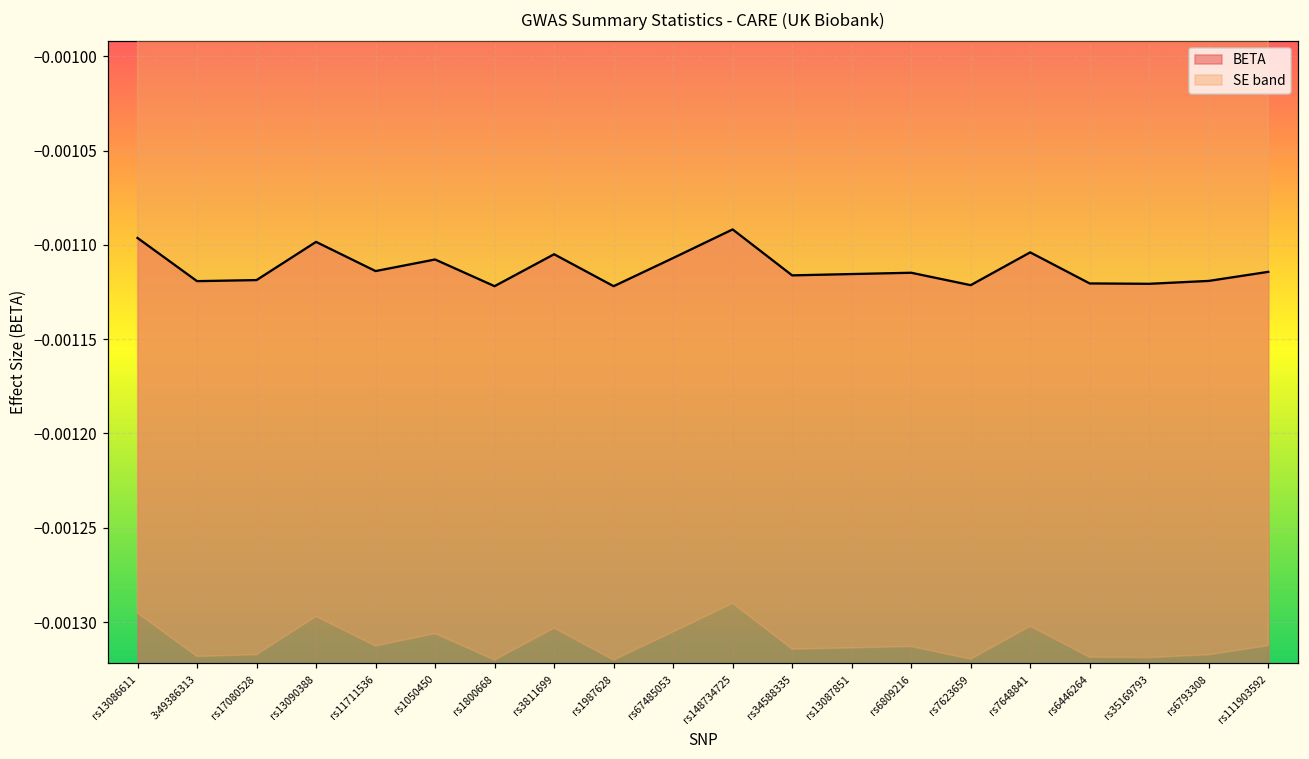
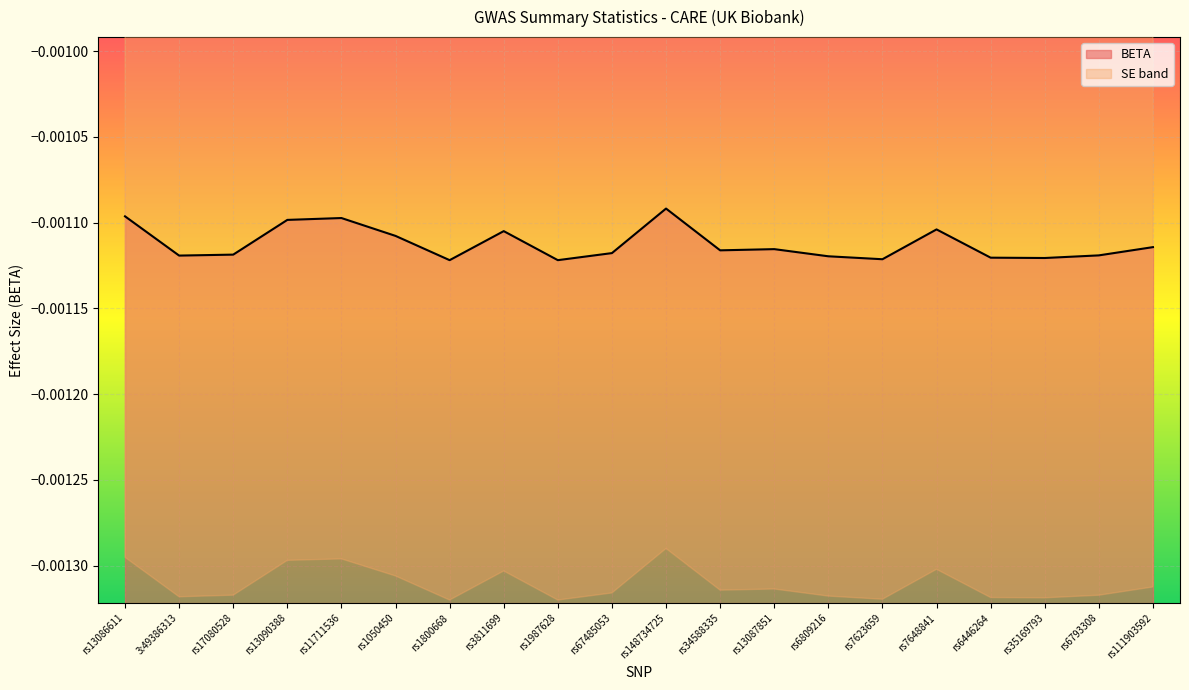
BETA, rs11711536: -0.001114 -> -0.001097
BETA, rs67485053: -0.001107 -> -0.001118
BETA, rs6809216: -0.001115 -> -0.001120
